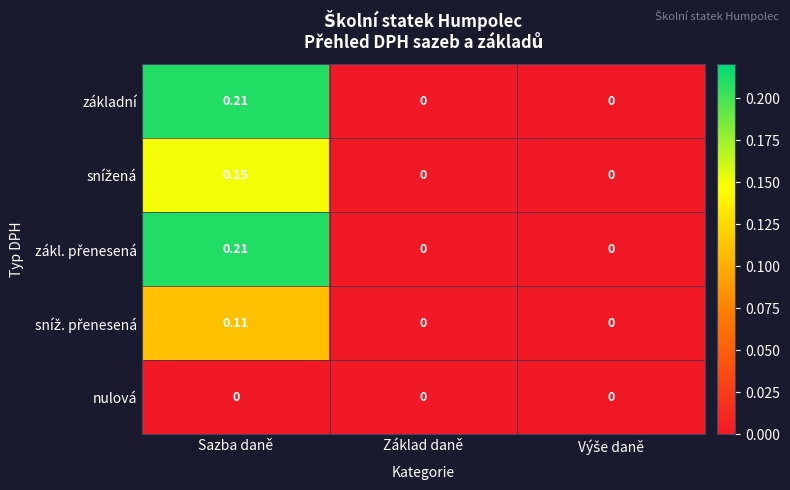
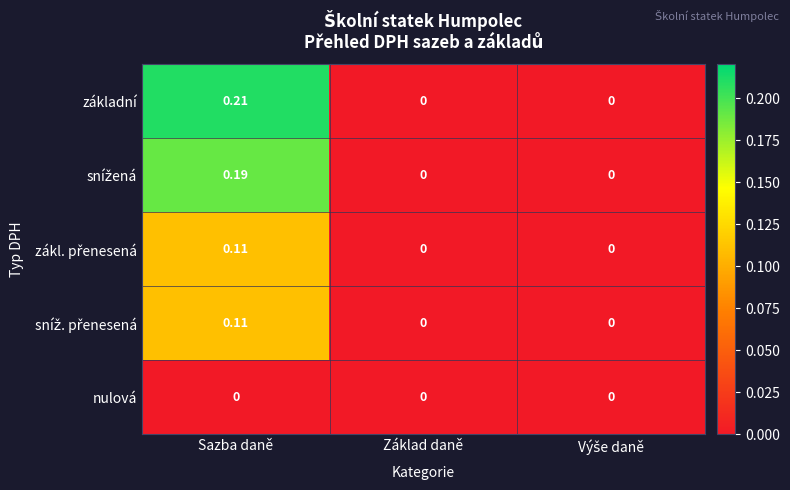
snížená, Sazba daně: 0.15 -> 0.19
zákl. přenesená, Sazba daně: 0.21 -> 0.11
